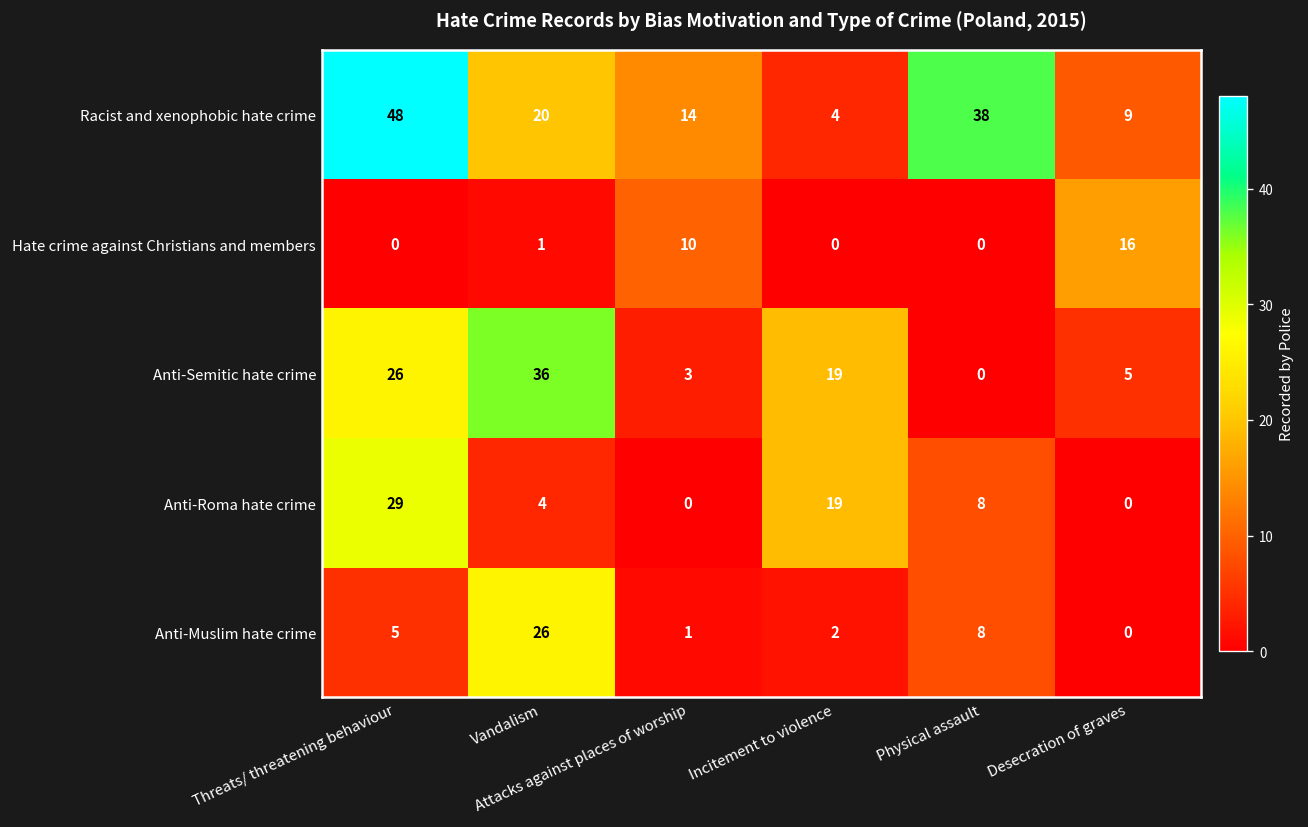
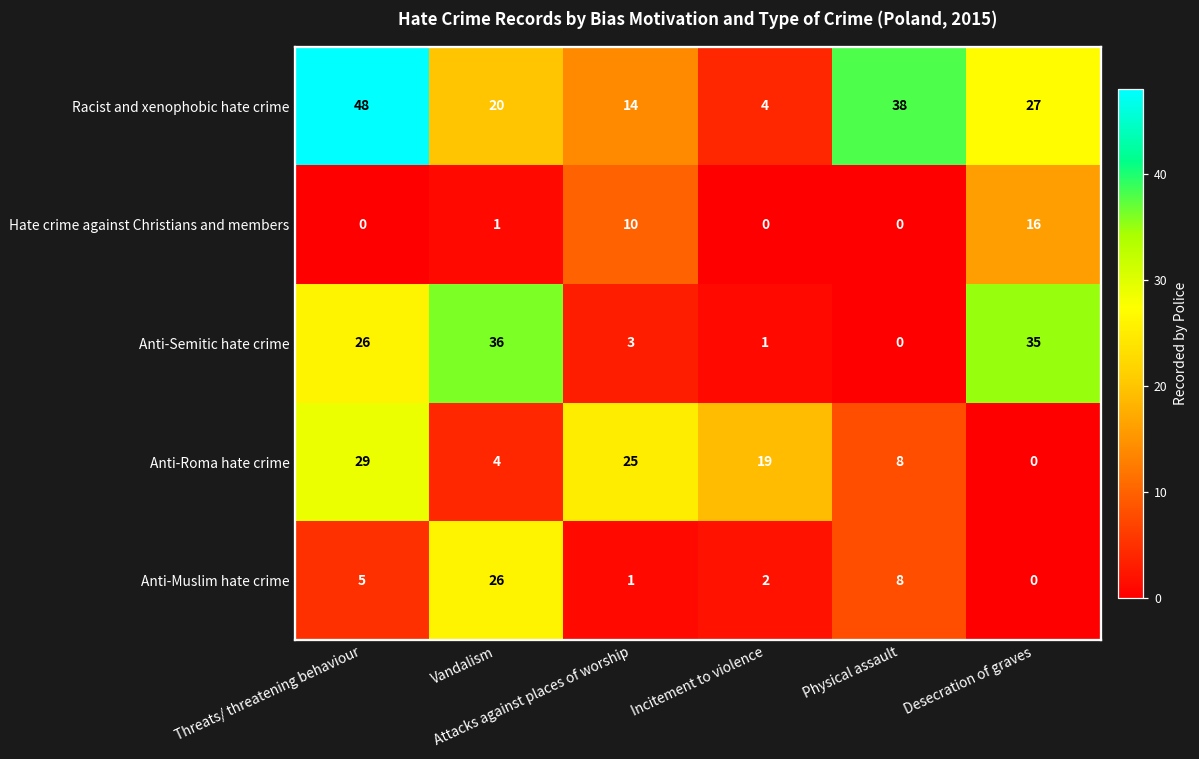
Racist and xenophobic hate crime, Desecration of graves: 9 -> 27
Anti-Semitic hate crime, Incitement to violence: 19 -> 1
Anti-Semitic hate crime, Desecration of graves: 5 -> 35
Anti-Roma hate crime, Attacks against places of worship: 0 -> 25
